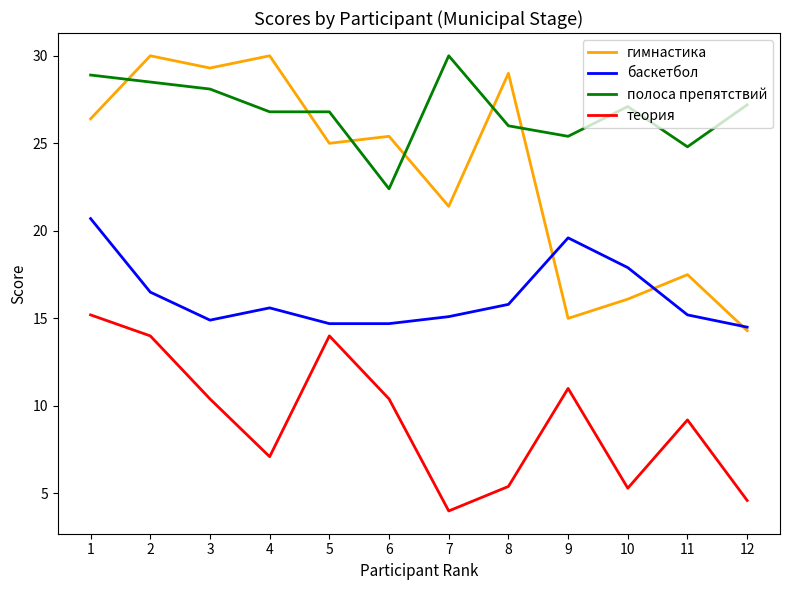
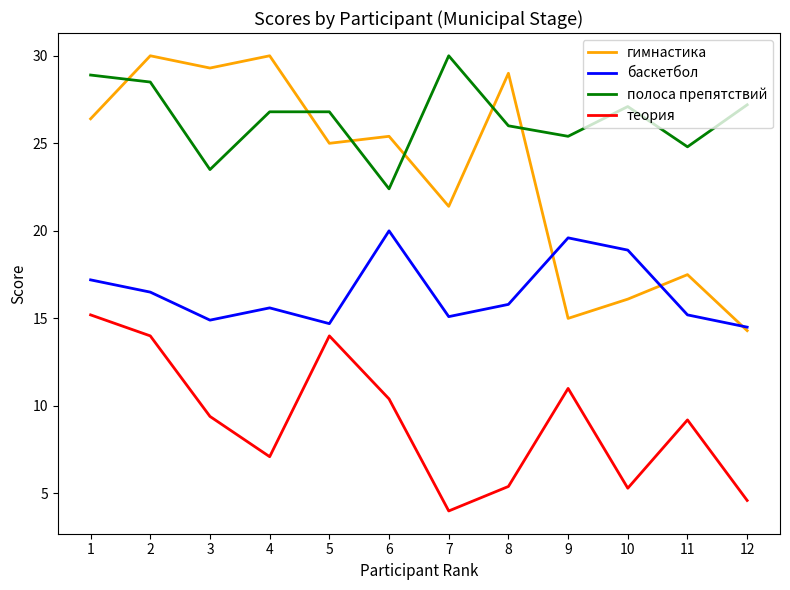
баскетбол, 1: 20.7 -> 17.2
полоса препятствий, 3: 28.1 -> 23.5
теория, 3: 10.4 -> 9.4
баскетбол, 6: 14.7 -> 20.0
баскетбол, 10: 17.9 -> 18.9
